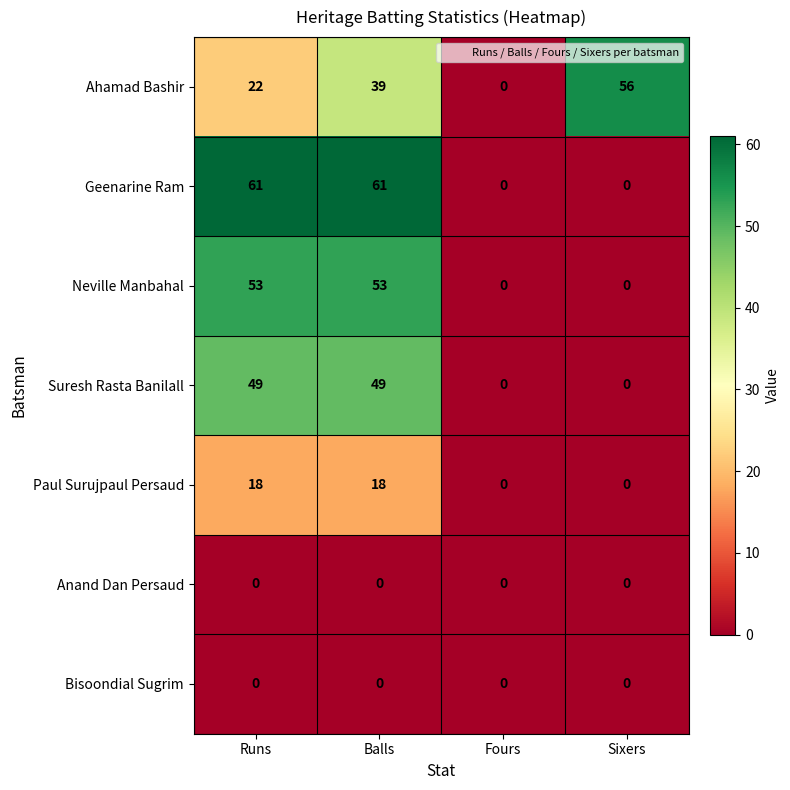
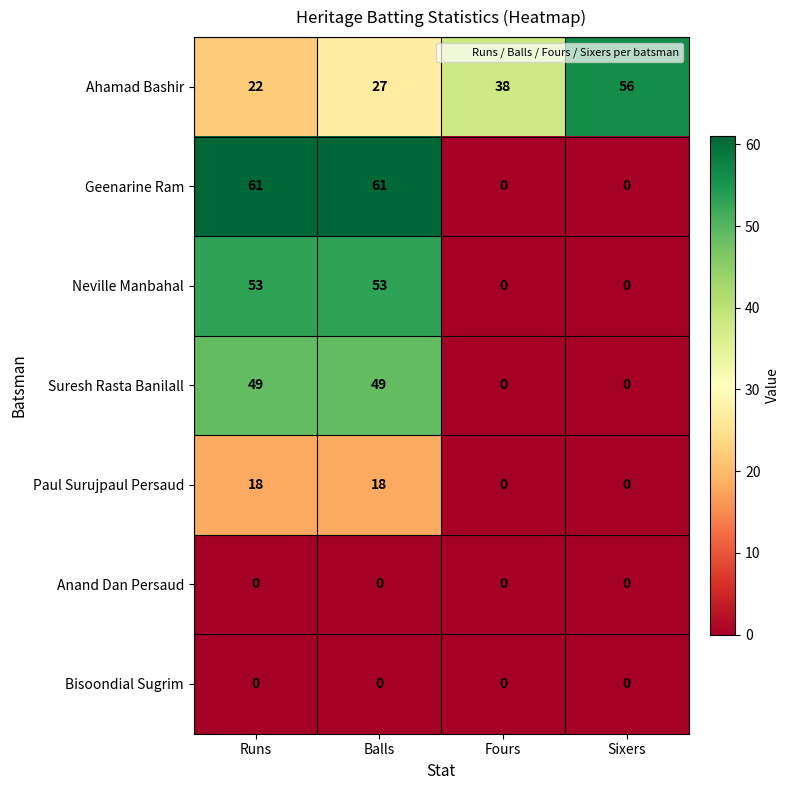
Ahamad Bashir, Balls: 39 -> 27
Ahamad Bashir, Fours: 0 -> 38
